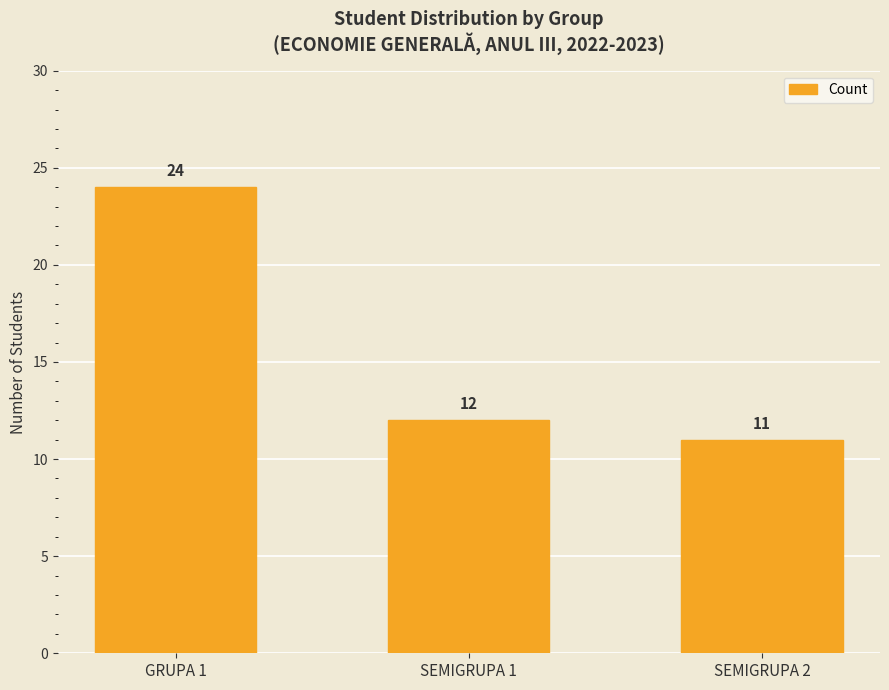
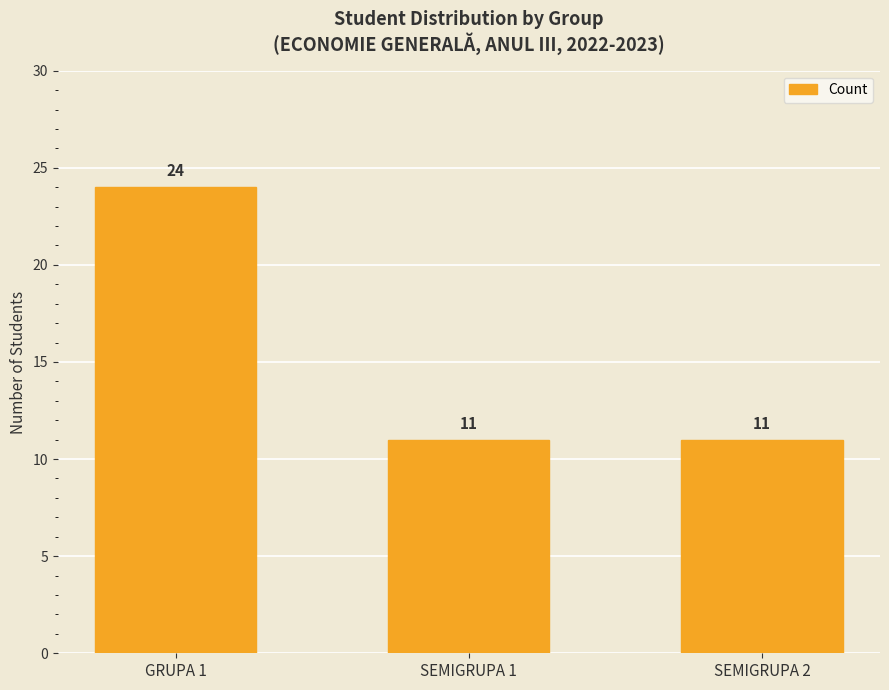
SEMIGRUPA 1: 12 -> 11
